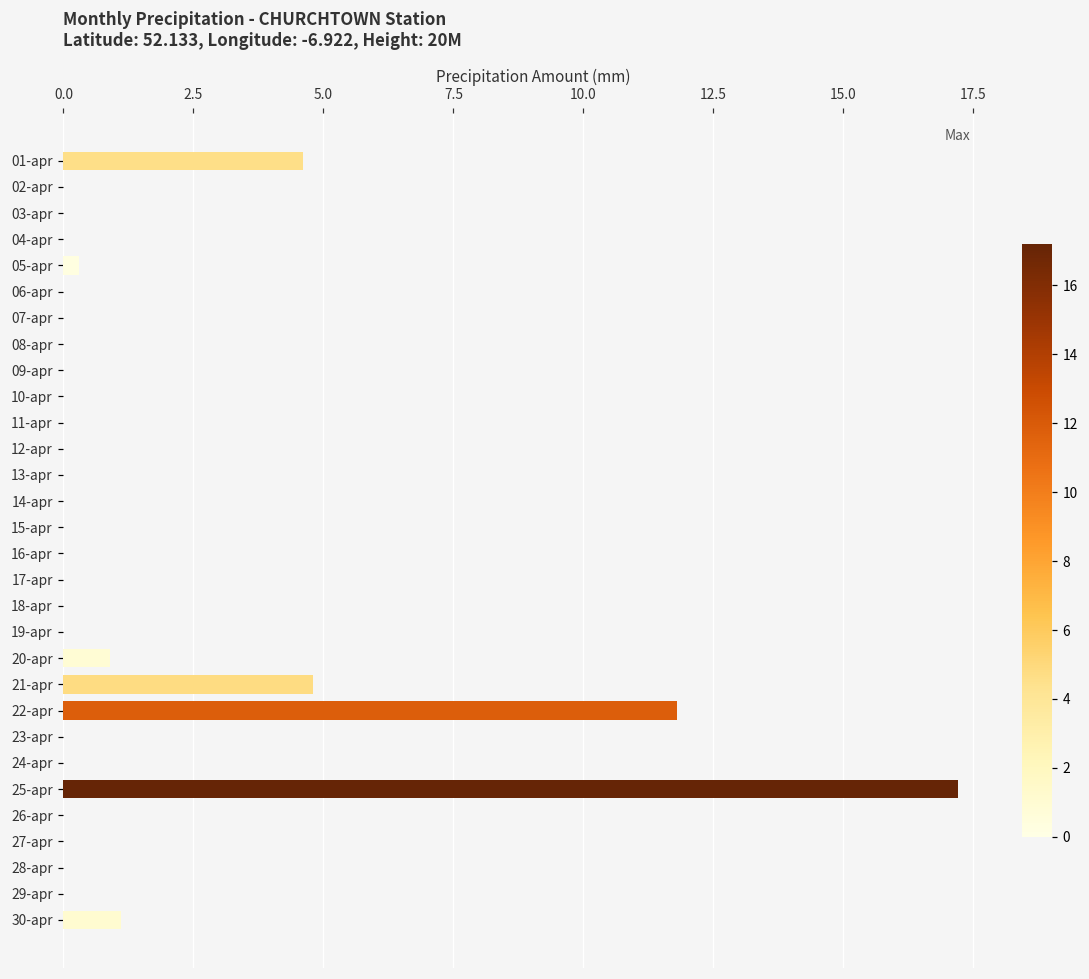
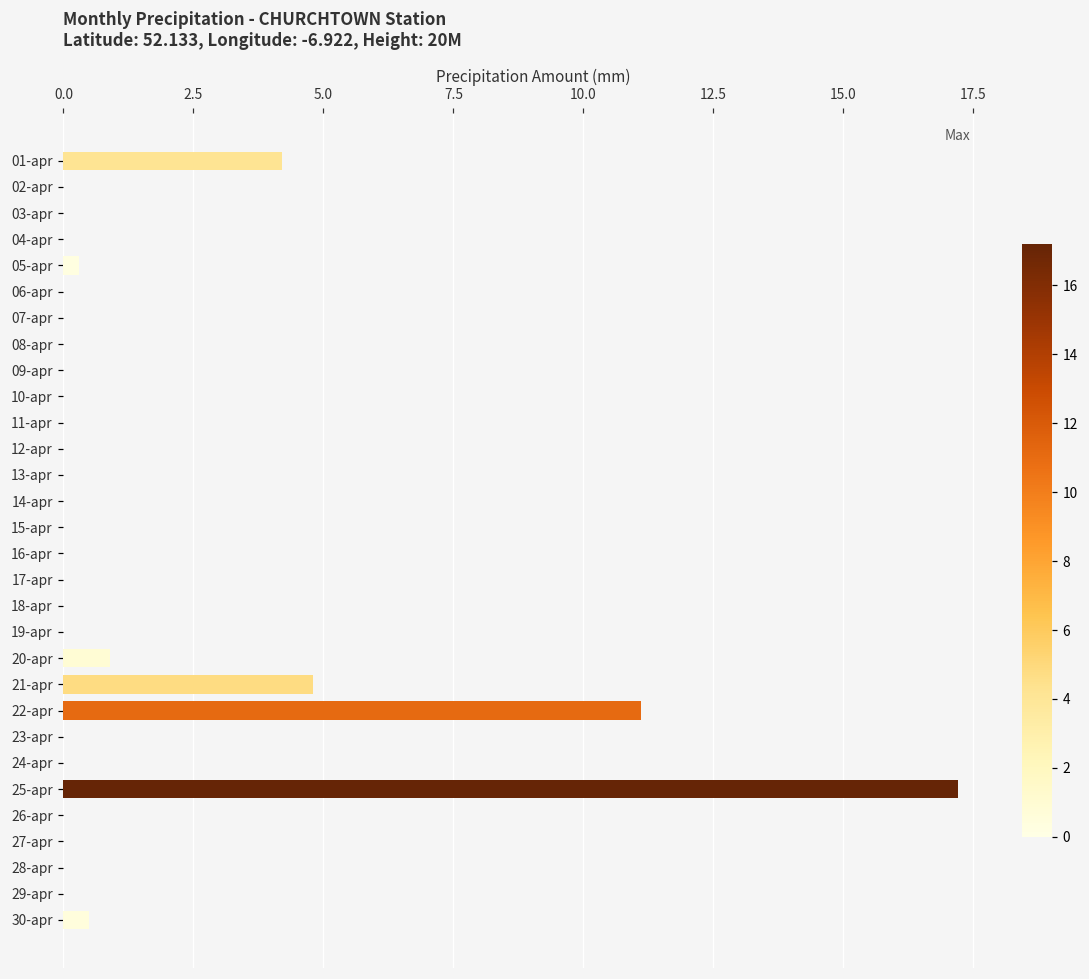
01-apr: 4.6 -> 4.2
22-apr: 11.8 -> 11.1
30-apr: 1.1 -> 0.5
